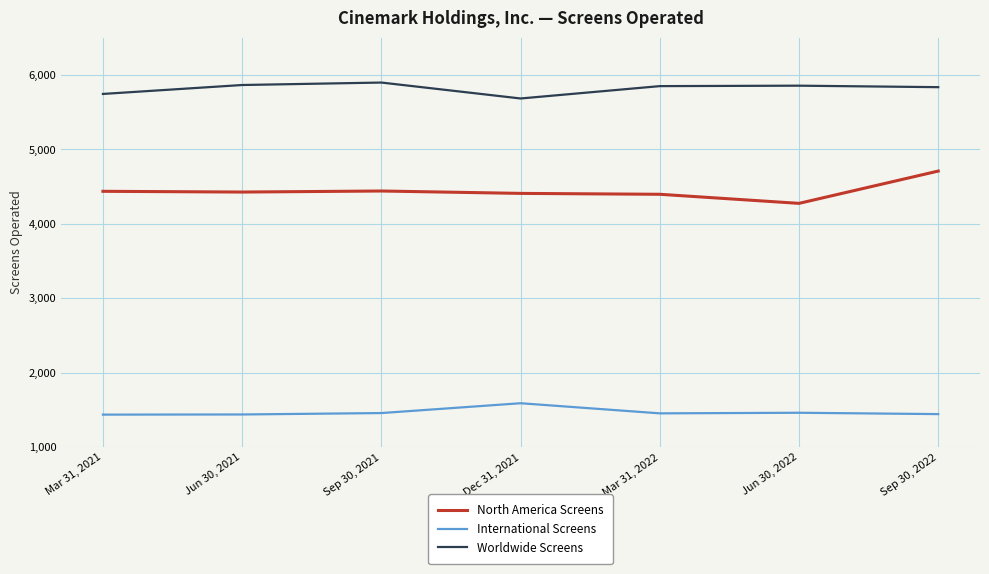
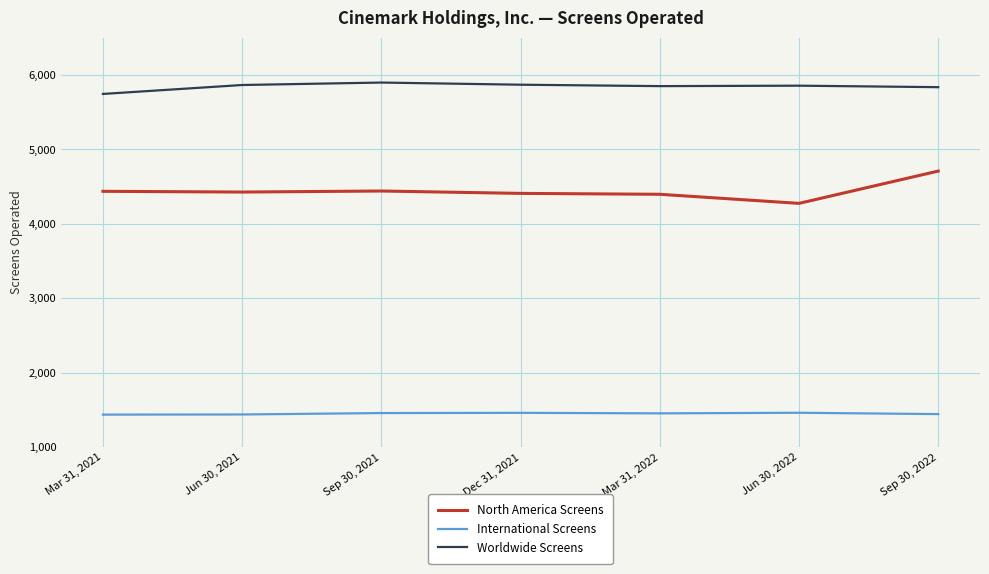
International Screens, Dec 31, 2021: 1,600 -> 1,500
Worldwide Screens, Dec 31, 2021: 5,700 -> 5,900
